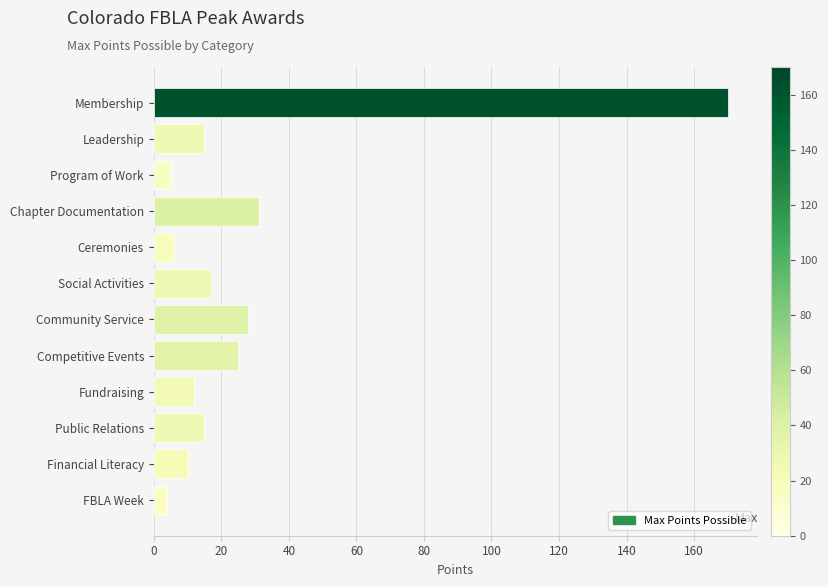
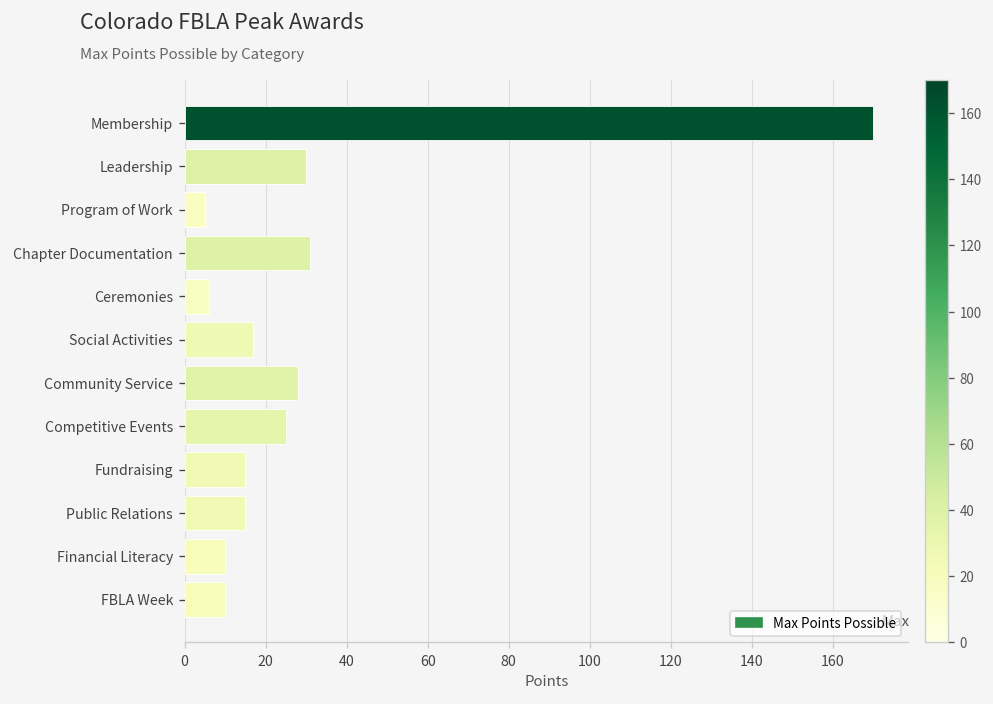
Leadership: 15 -> 30
Fundraising: 12 -> 15
FBLA Week: 4 -> 10
